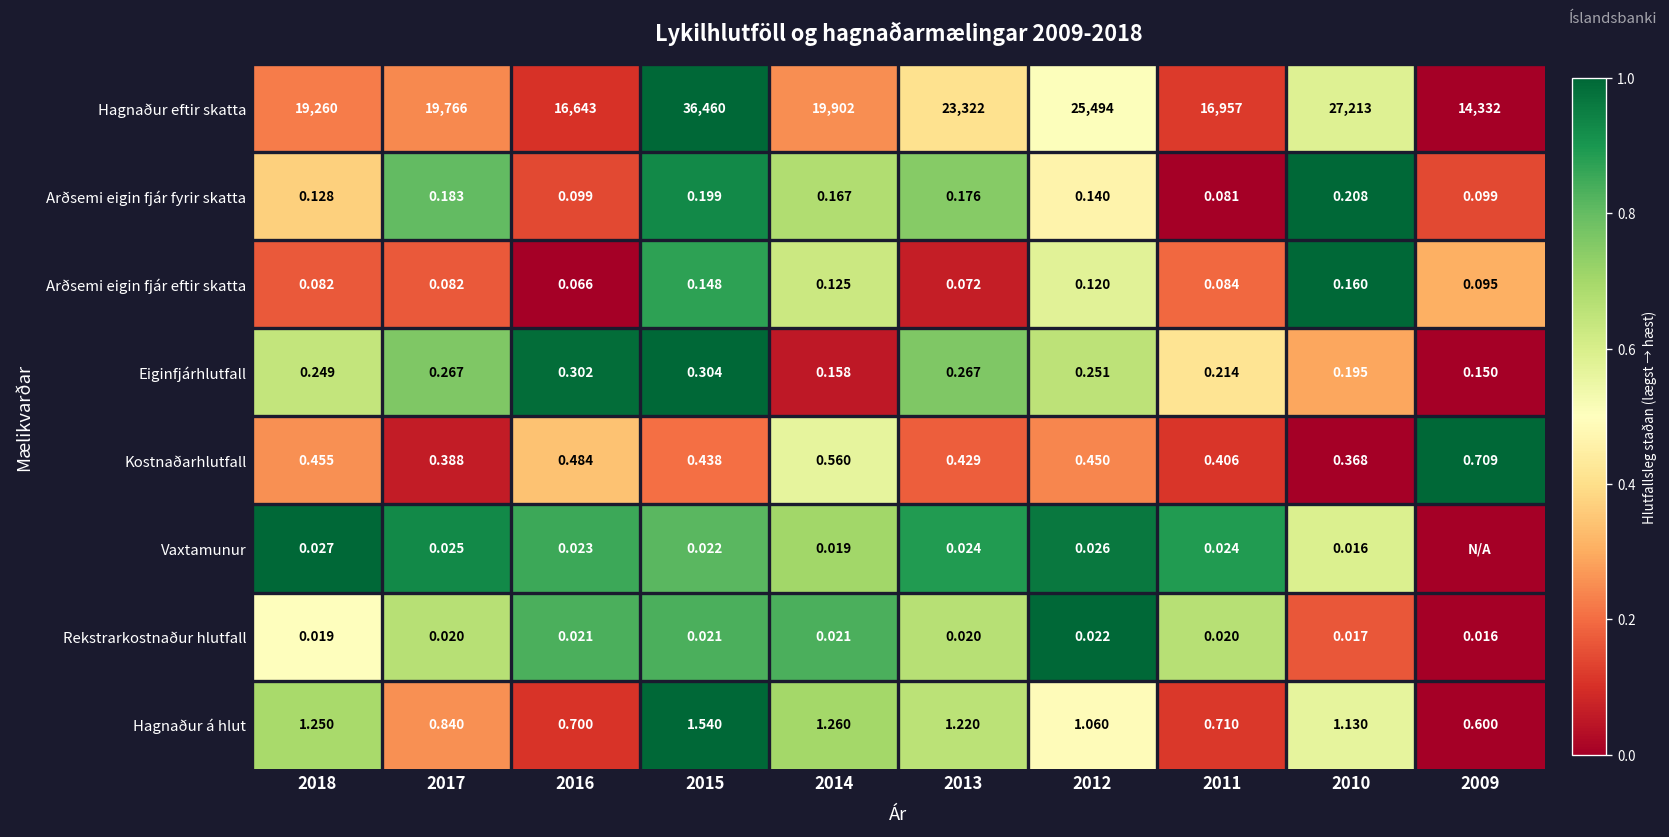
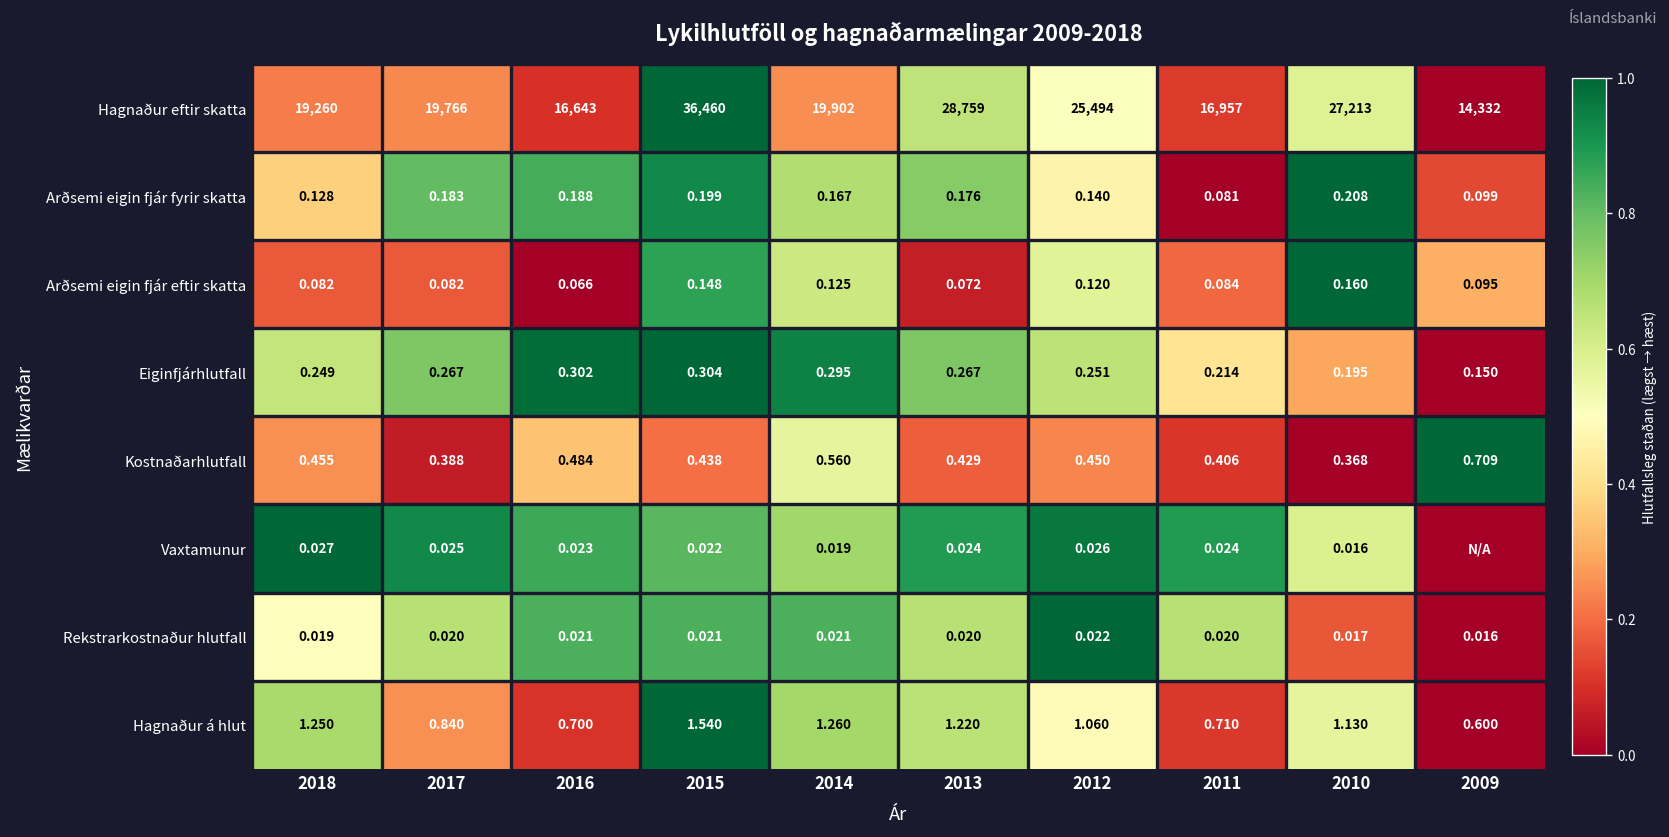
Hagnaður eftir skatta, 2013: 23,322 -> 28,759
Arðsemi eigin fjár fyrir skatta, 2016: 0.099 -> 0.188
Eiginfjárhlutfall, 2014: 0.158 -> 0.295
